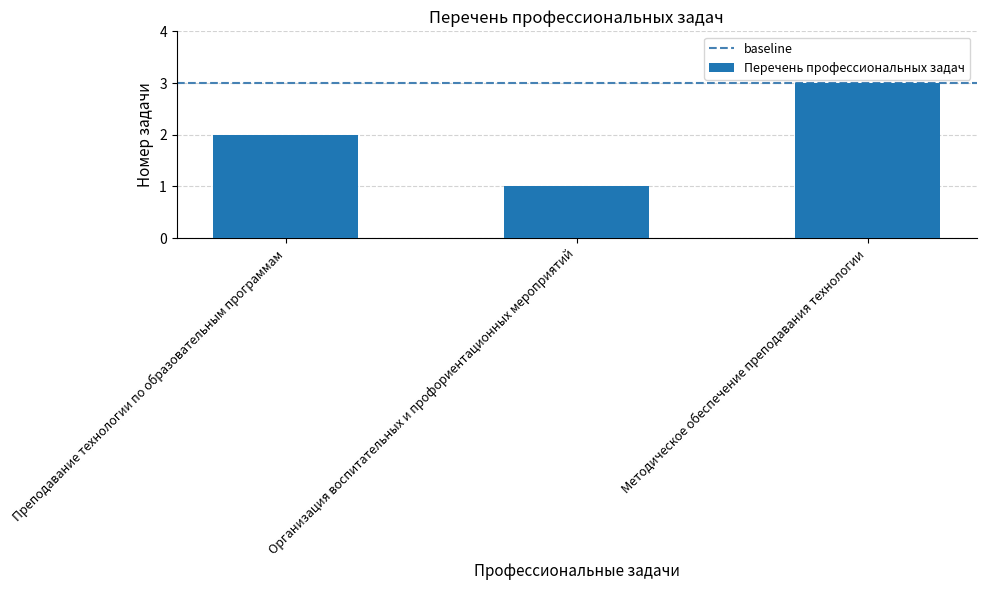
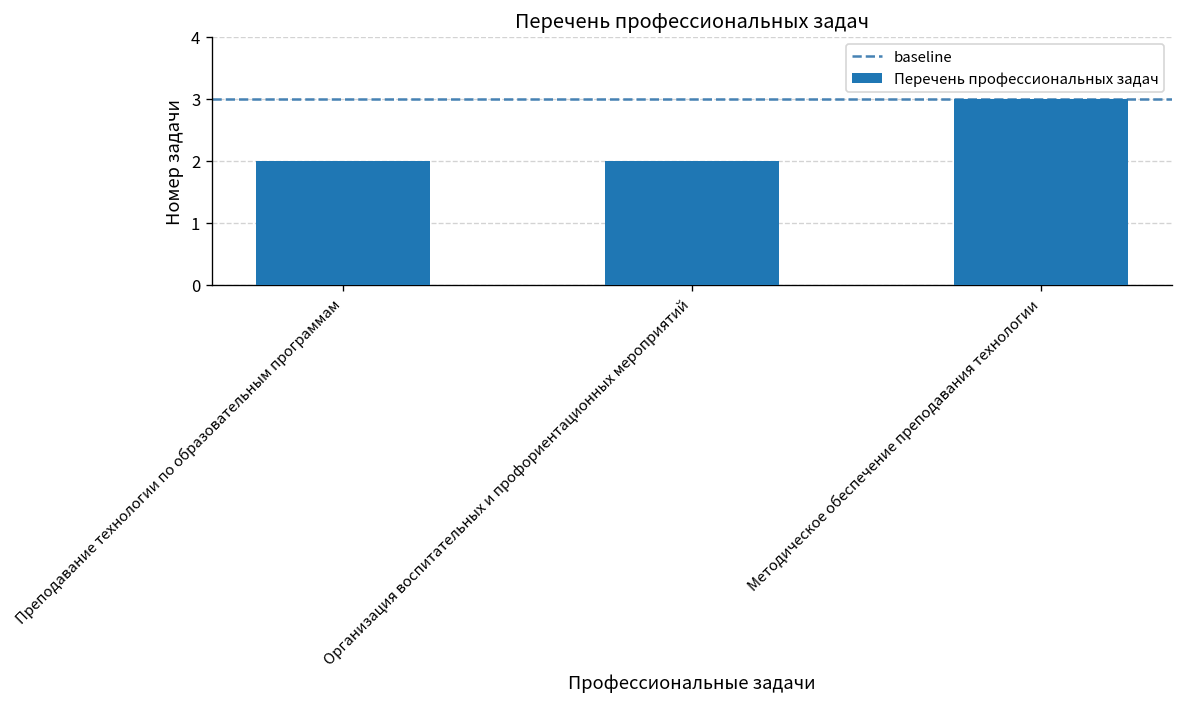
Организация воспитательных и профориентационных мероприятий: 1 -> 2
